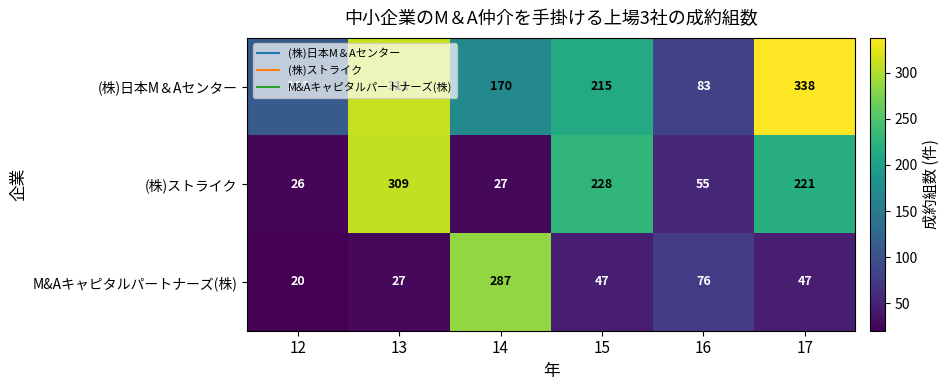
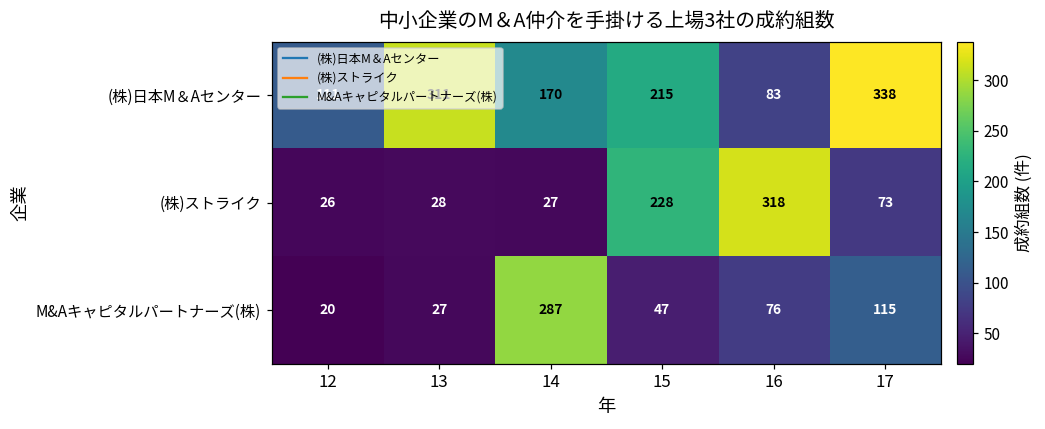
(株)ストライク, 13: 309 -> 28
(株)ストライク, 16: 55 -> 318
(株)ストライク, 17: 221 -> 73
M&Aキャピタルパートナーズ(株), 17: 47 -> 115
